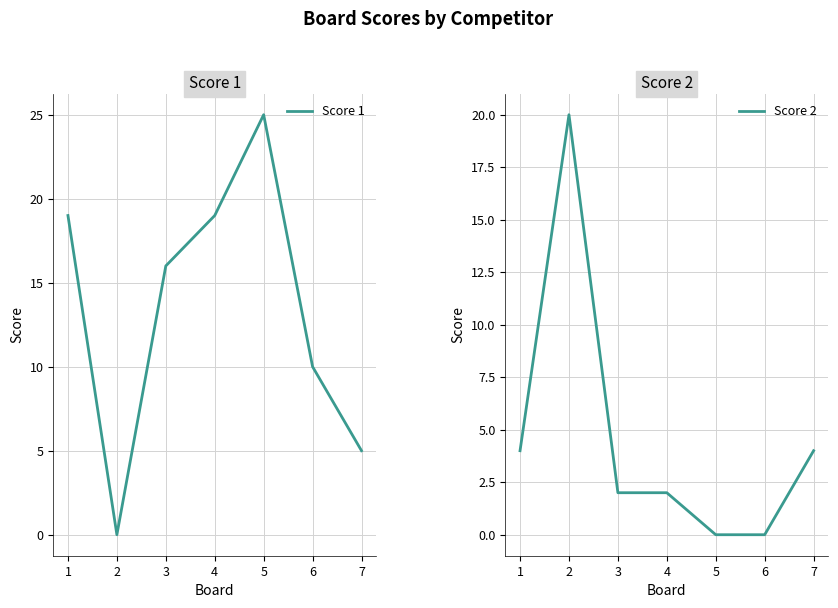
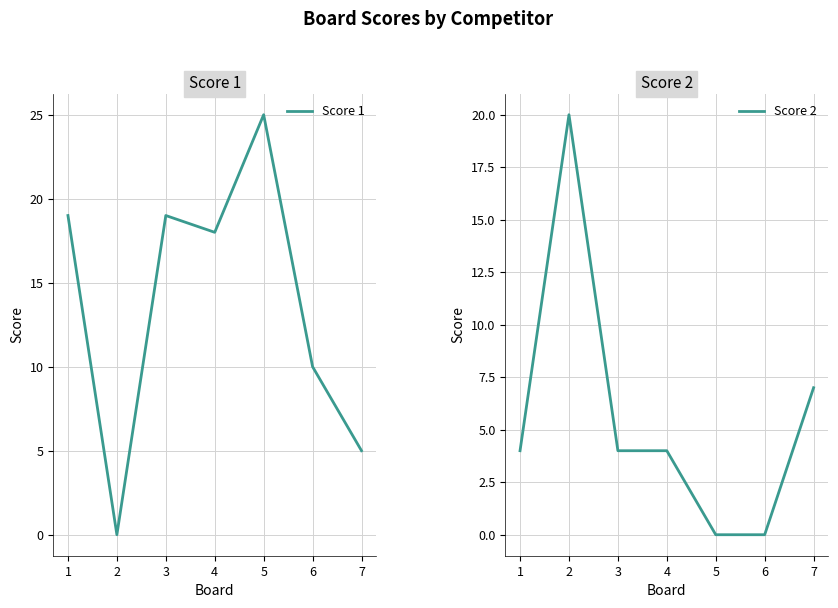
Score 1, 3: 16 -> 19
Score 1, 4: 19 -> 18
Score 2, 3: 2 -> 4
Score 2, 4: 2 -> 4
Score 2, 7: 4 -> 7
